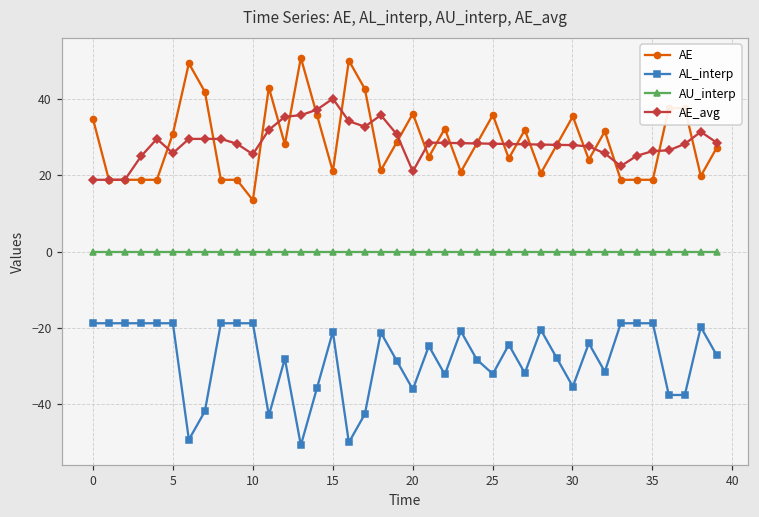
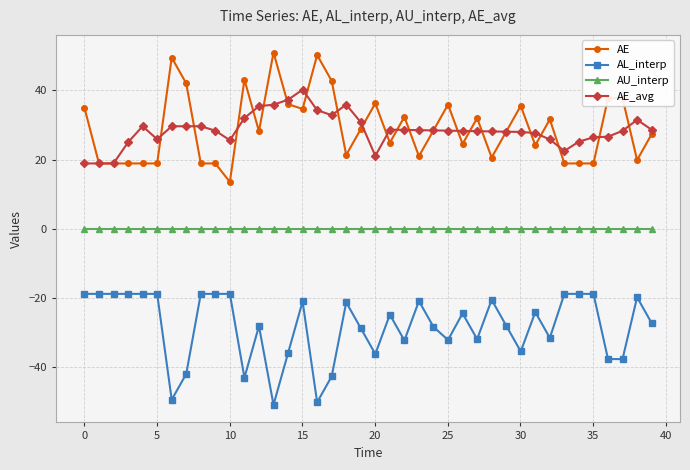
AE, 5: 31 -> 19
AE, 15: 21 -> 35
